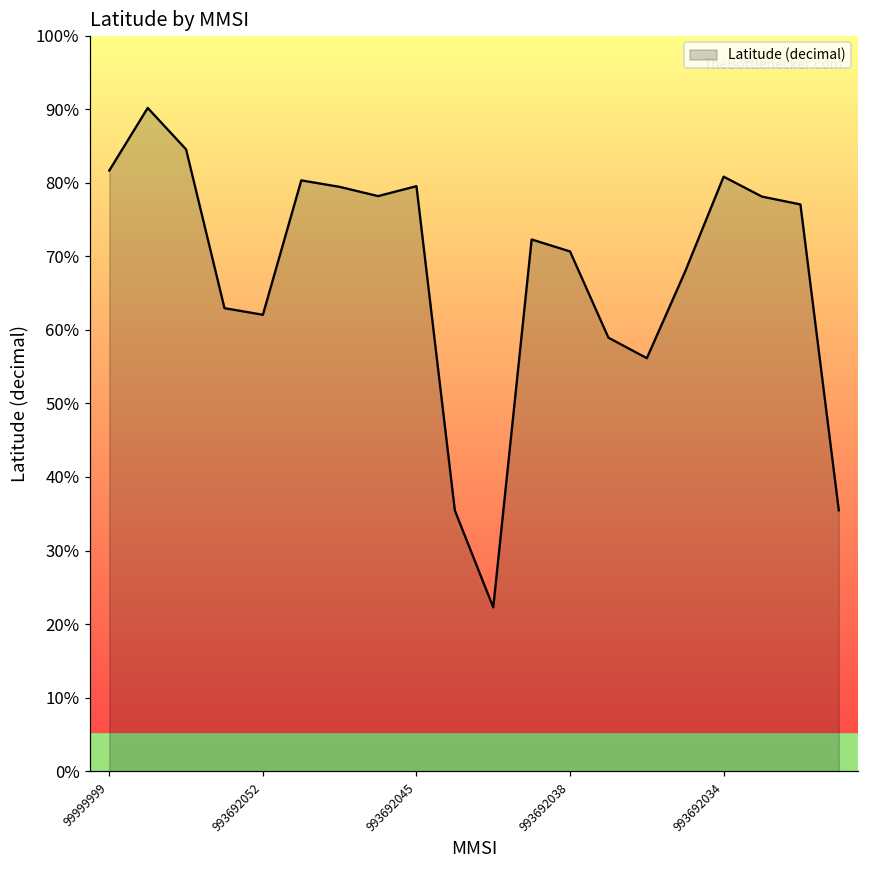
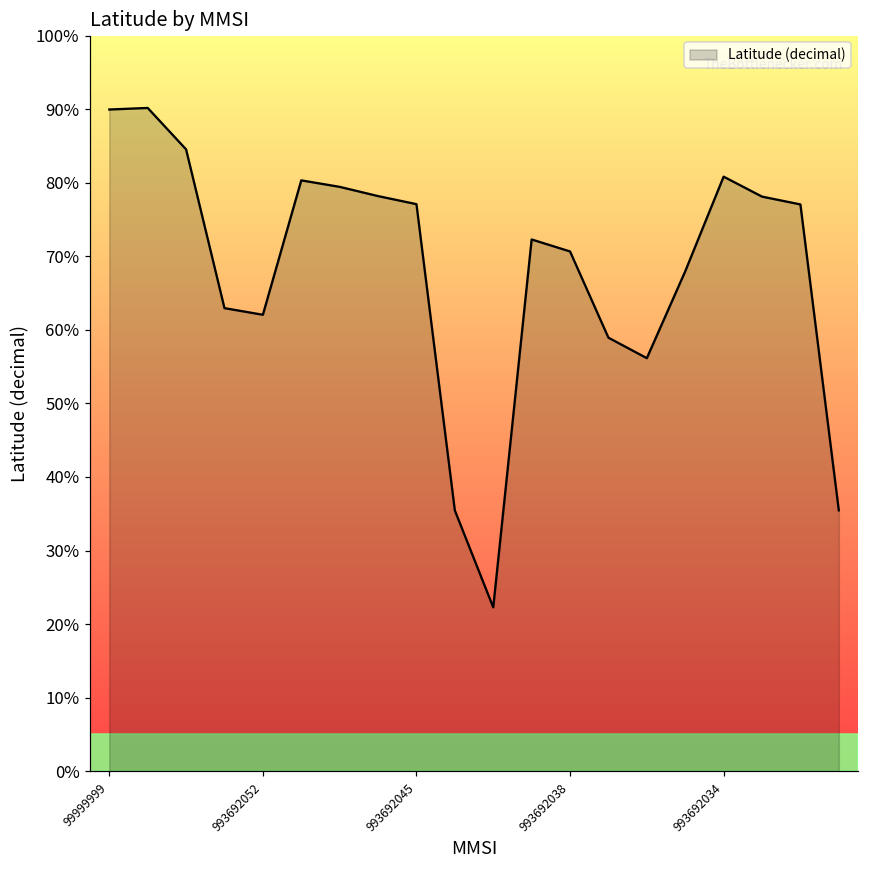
99999999: 82% -> 90%
993692045: 80% -> 77%
